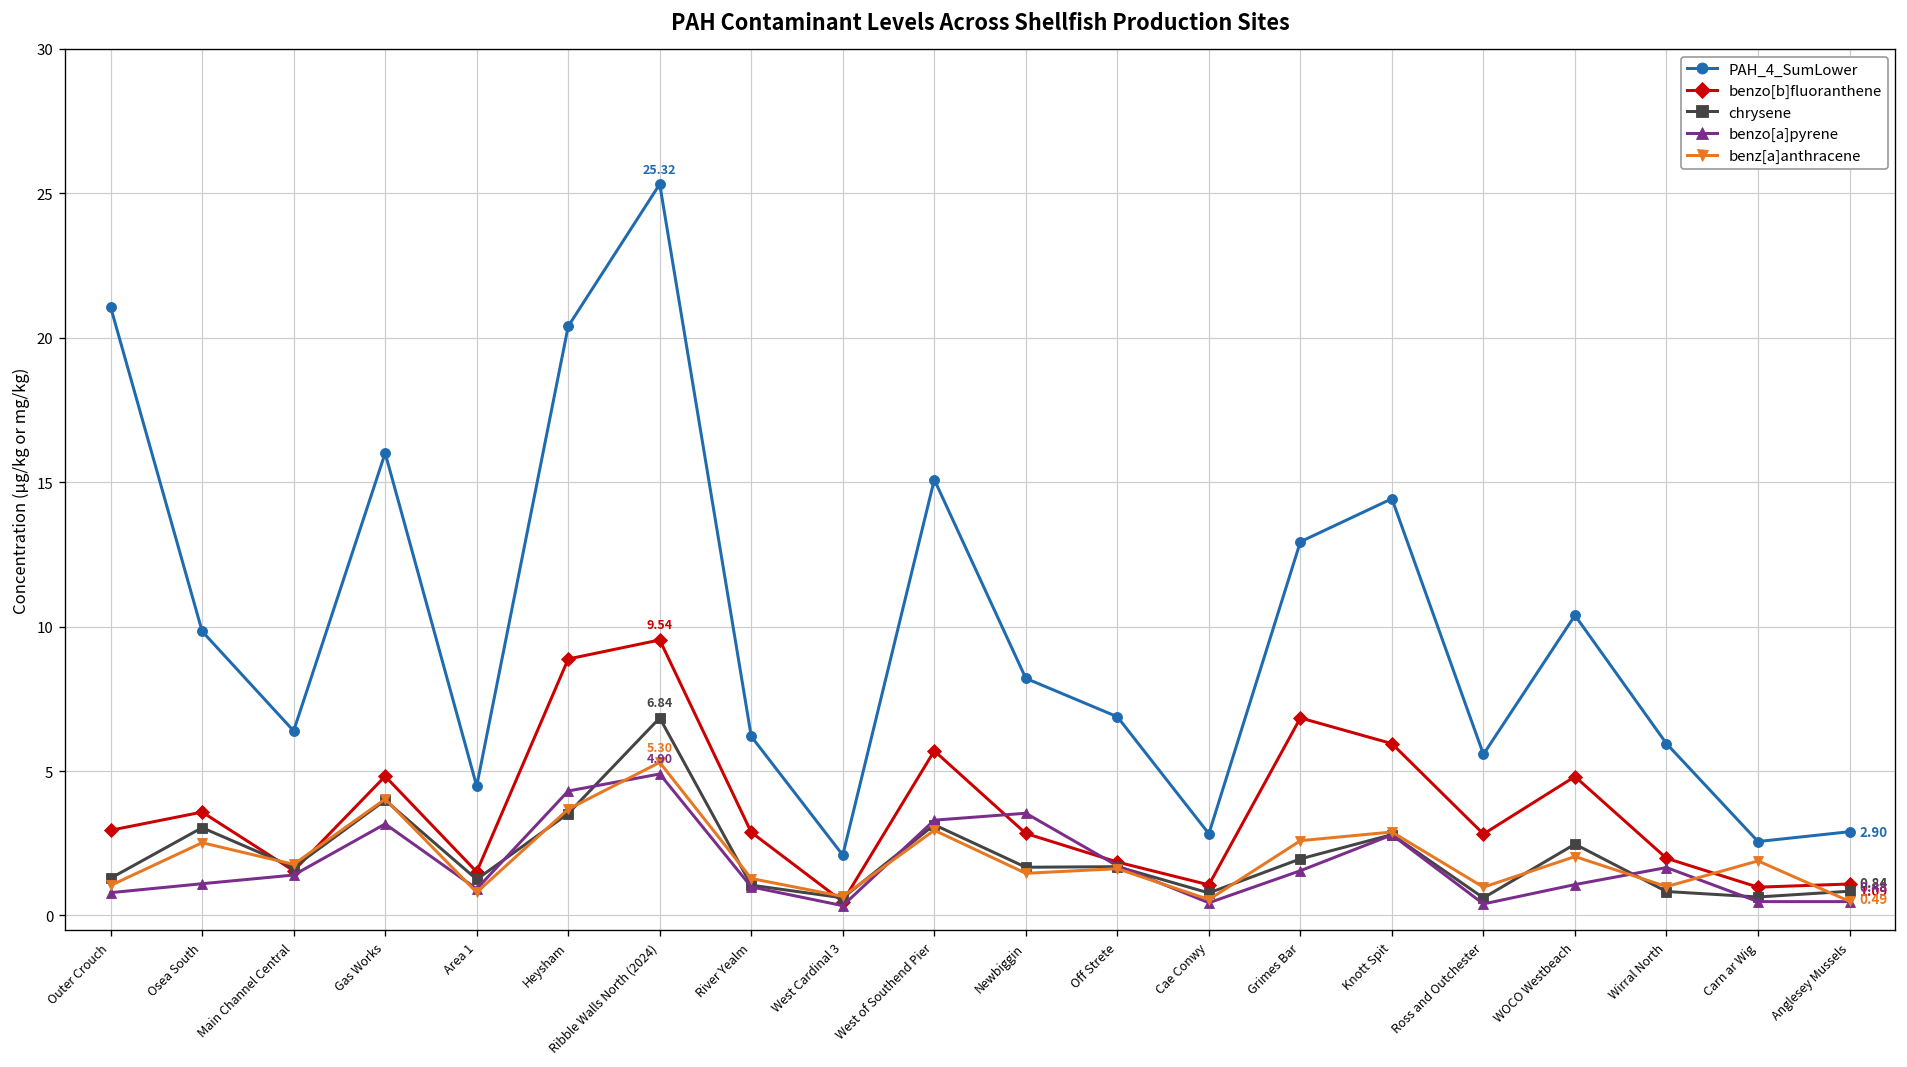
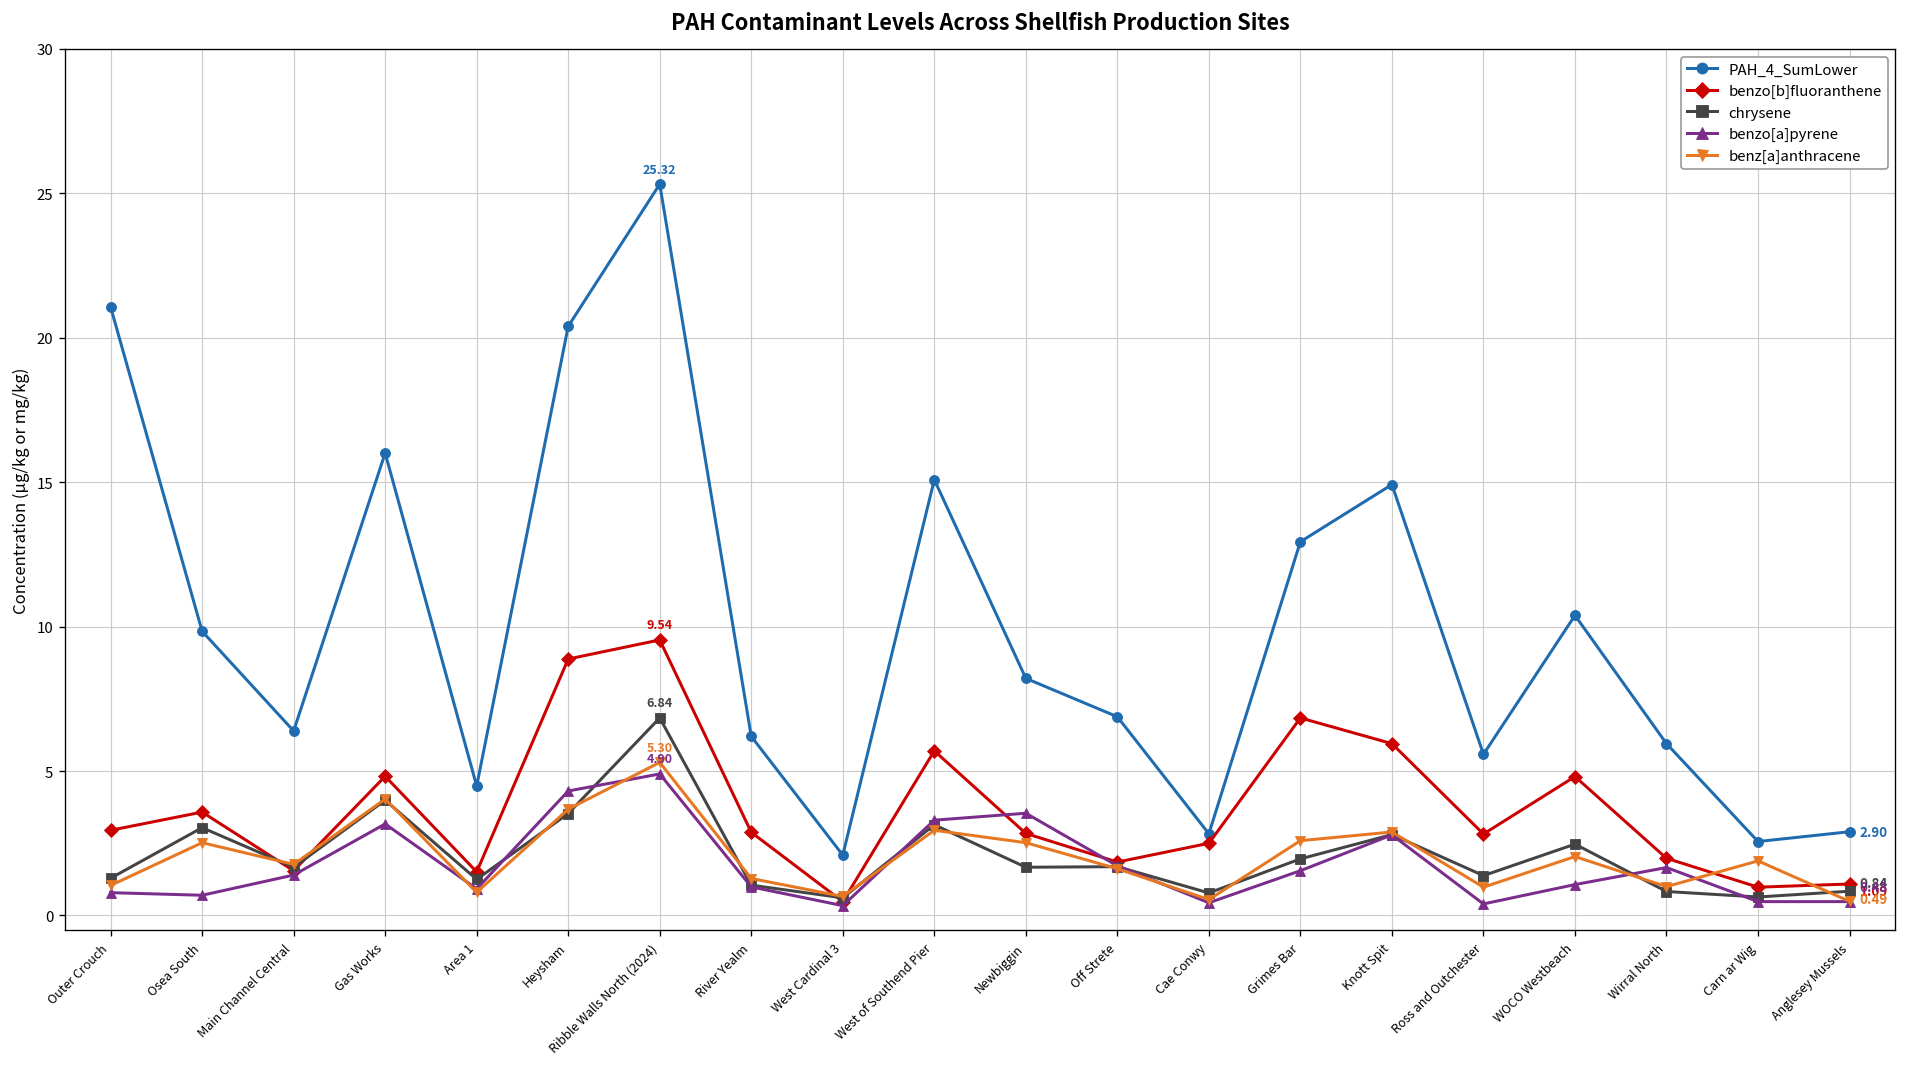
benzo[a]pyrene, Osea South: 1.1 -> 0.7
benz[a]anthracene, Newbiggin: 1.5 -> 2.5
benzo[b]fluoranthene, Cae Conwy: 1.1 -> 2.5
PAH_4_SumLower, Knott Spit: 14.4 -> 14.9
chrysene, Ross and Outchester: 0.6 -> 1.4
